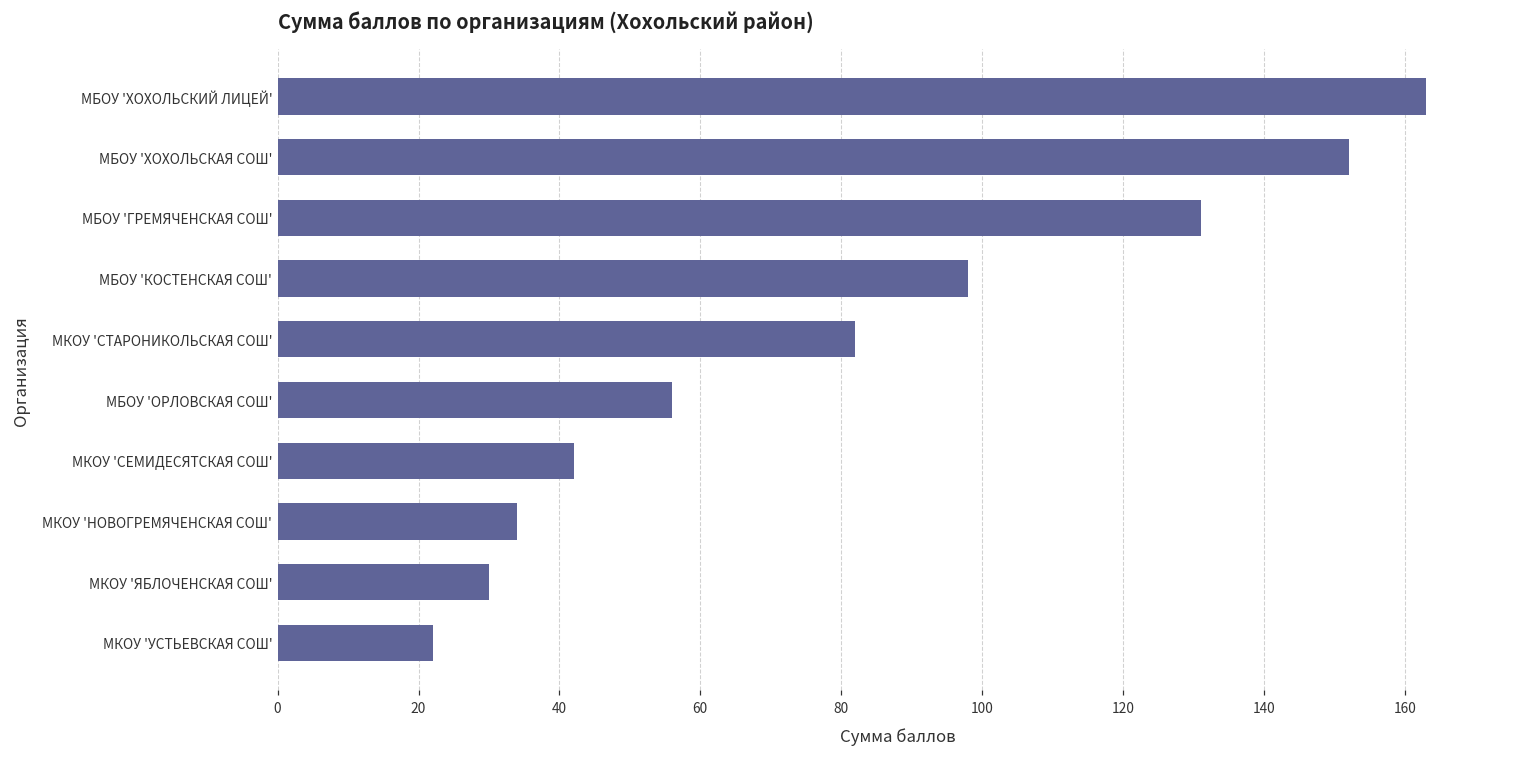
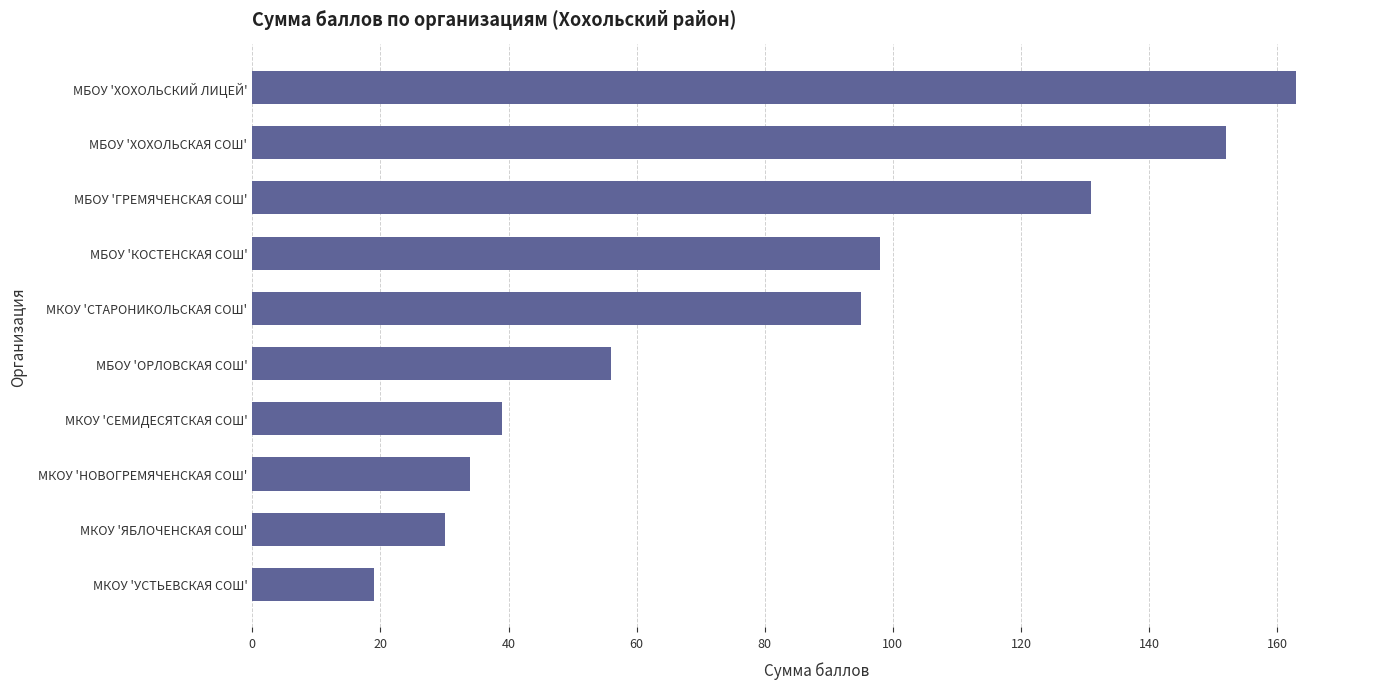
МКОУ 'СТАРОНИКОЛЬСКАЯ СОШ': 82 -> 95
МКОУ 'СЕМИДЕСЯТСКАЯ СОШ': 42 -> 39
МКОУ 'УСТЬЕВСКАЯ СОШ': 22 -> 19
